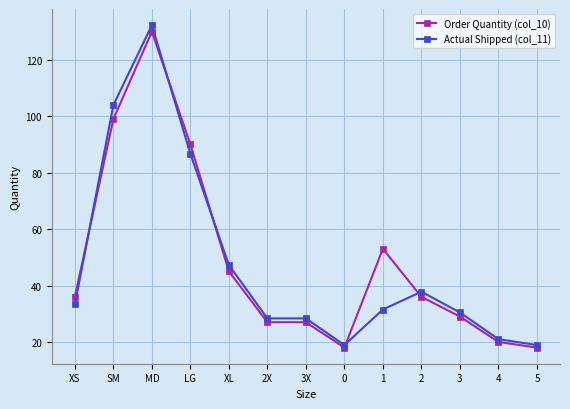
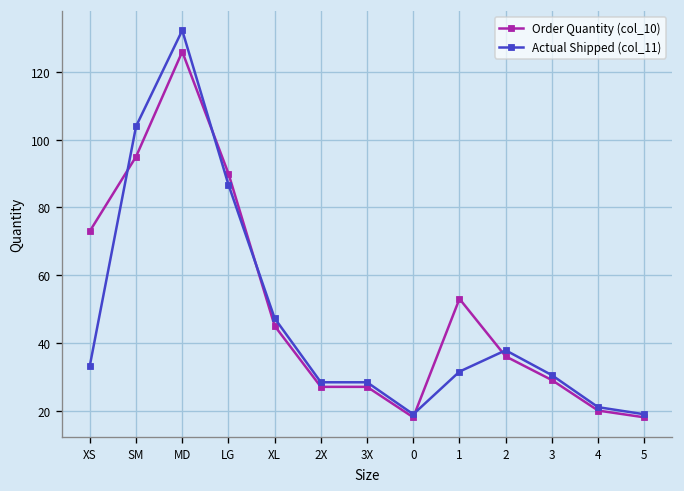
Order Quantity (col_10), XS: 36 -> 73
Order Quantity (col_10), SM: 99 -> 95
Order Quantity (col_10), MD: 130 -> 126
